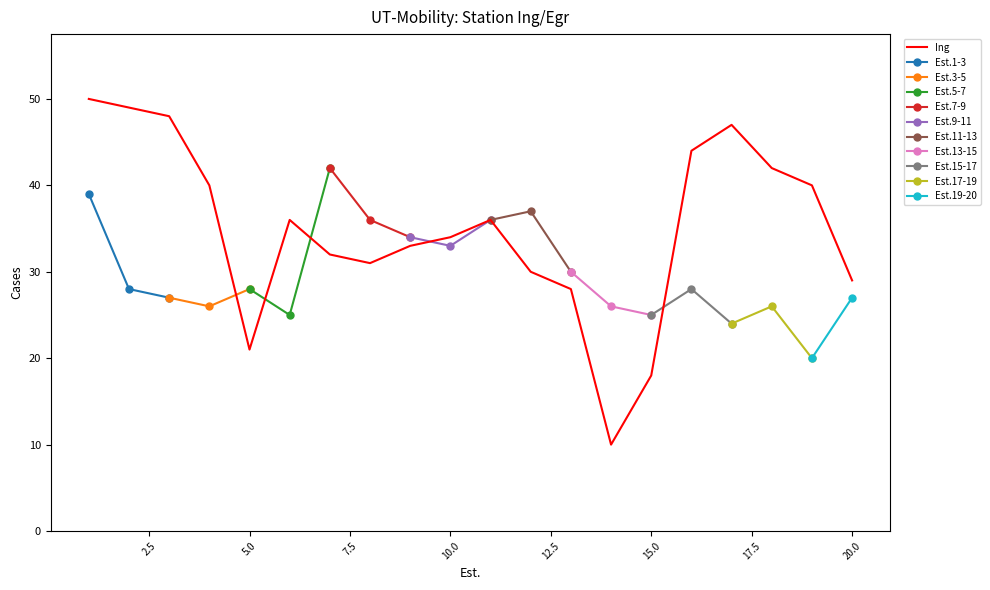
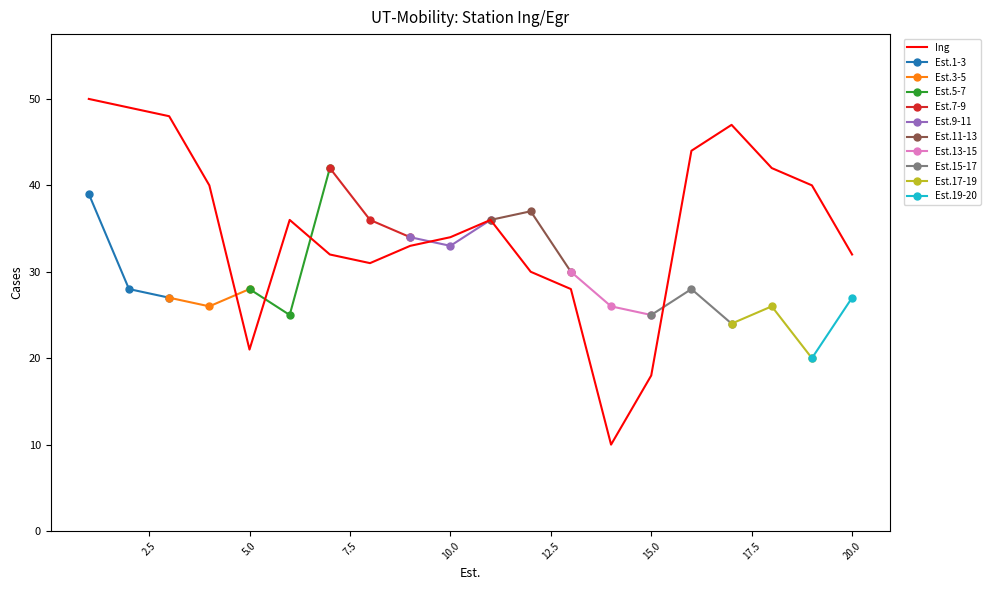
Ing, 20.0: 29 -> 32
